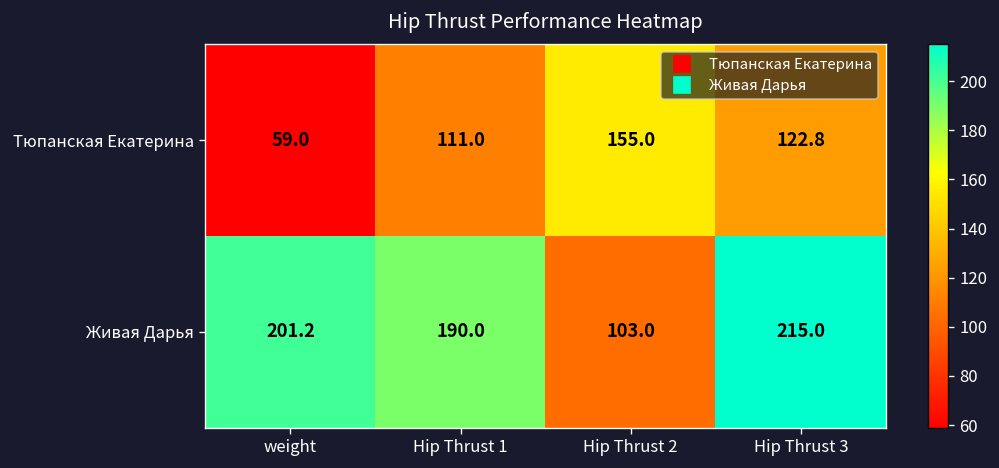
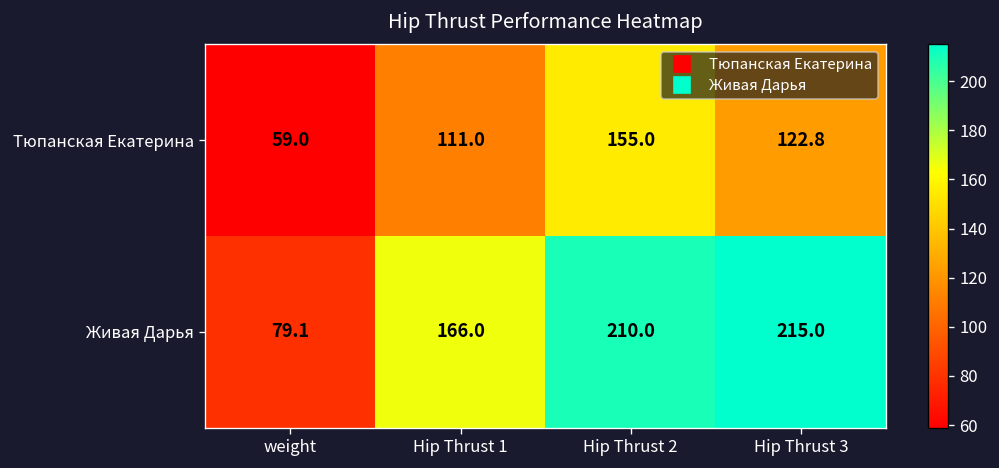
Живая Дарья, weight: 201.2 -> 79.1
Живая Дарья, Hip Thrust 1: 190.0 -> 166.0
Живая Дарья, Hip Thrust 2: 103.0 -> 210.0
